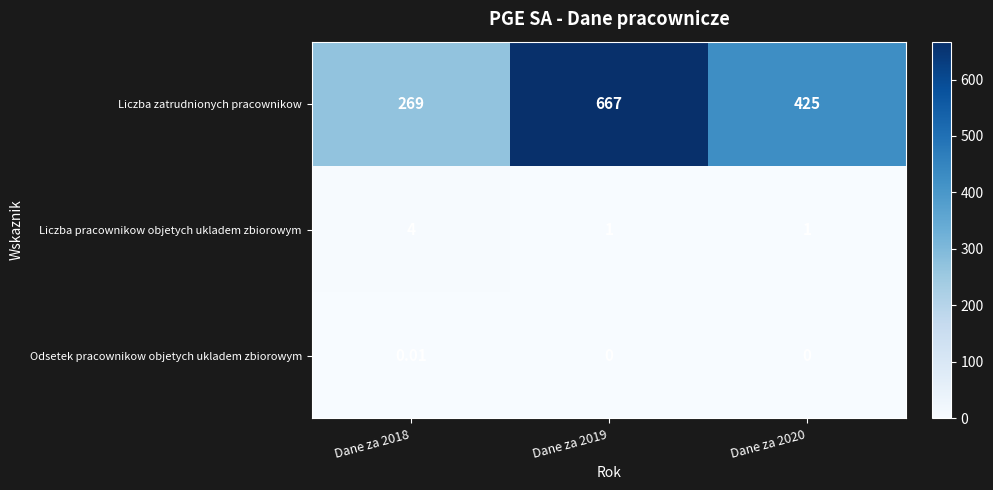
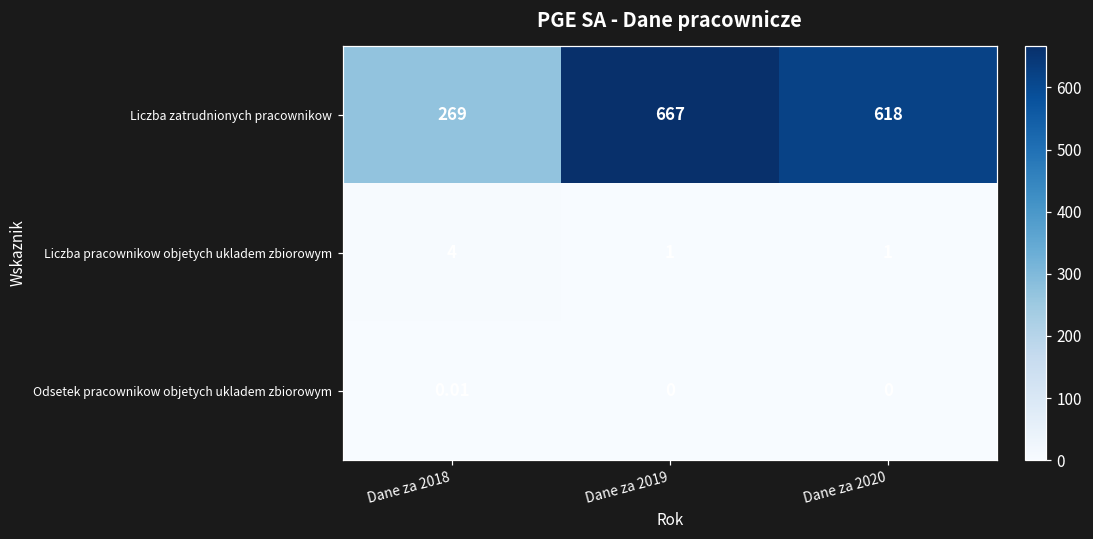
Liczba zatrudnionych pracownikow, Dane za 2020: 425 -> 618
